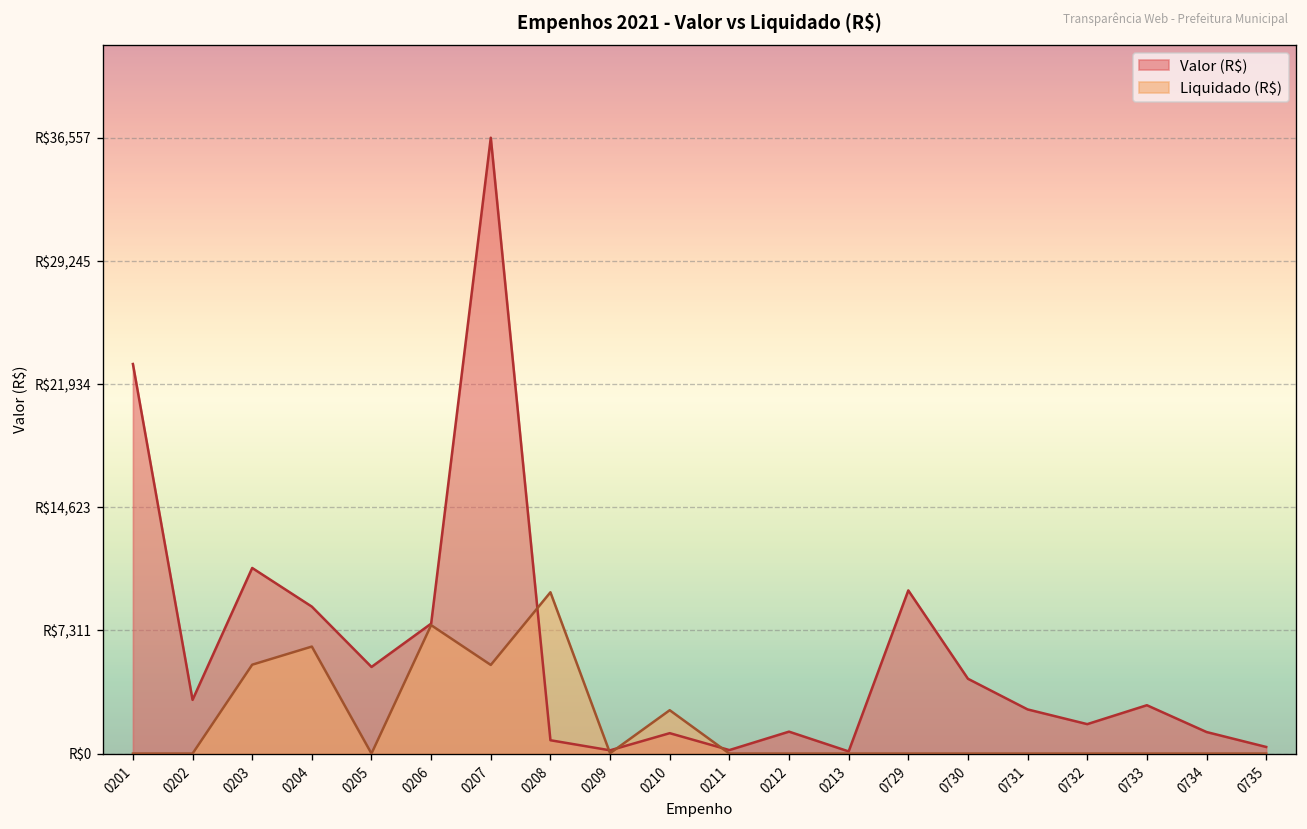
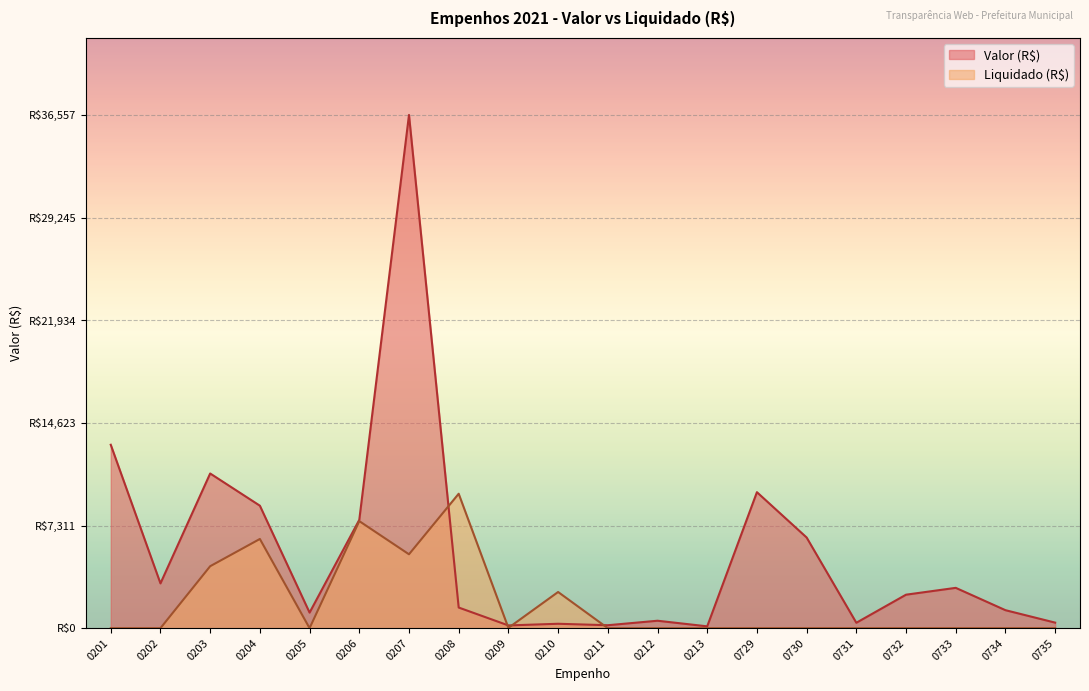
Valor (R$), 0201: R$23,100 -> R$13,100
Liquidado (R$), 0203: R$5,300 -> R$4,400
Valor (R$), 0205: R$5,100 -> R$1,100
Valor (R$), 0208: R$800 -> R$1,500
Valor (R$), 0210: R$1,200 -> R$300
Valor (R$), 0212: R$1,300 -> R$500
Valor (R$), 0730: R$4,400 -> R$6,500
Valor (R$), 0731: R$2,600 -> R$400
Valor (R$), 0732: R$1,700 -> R$2,400
